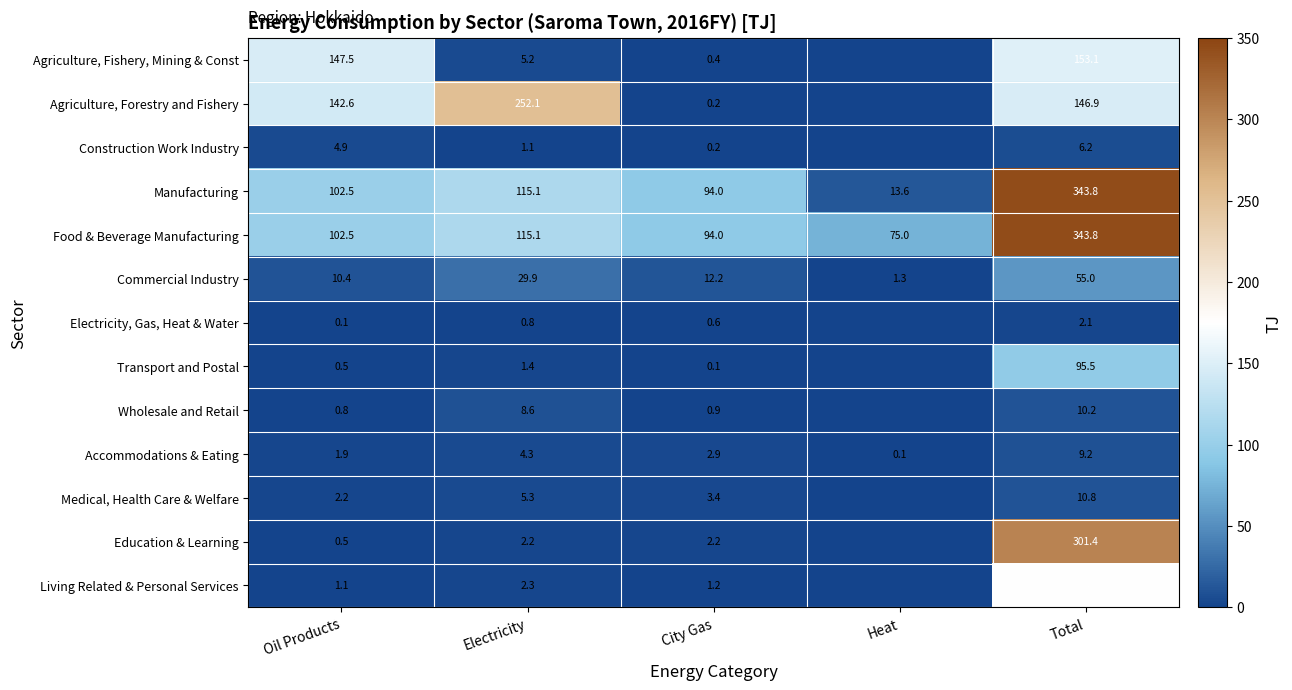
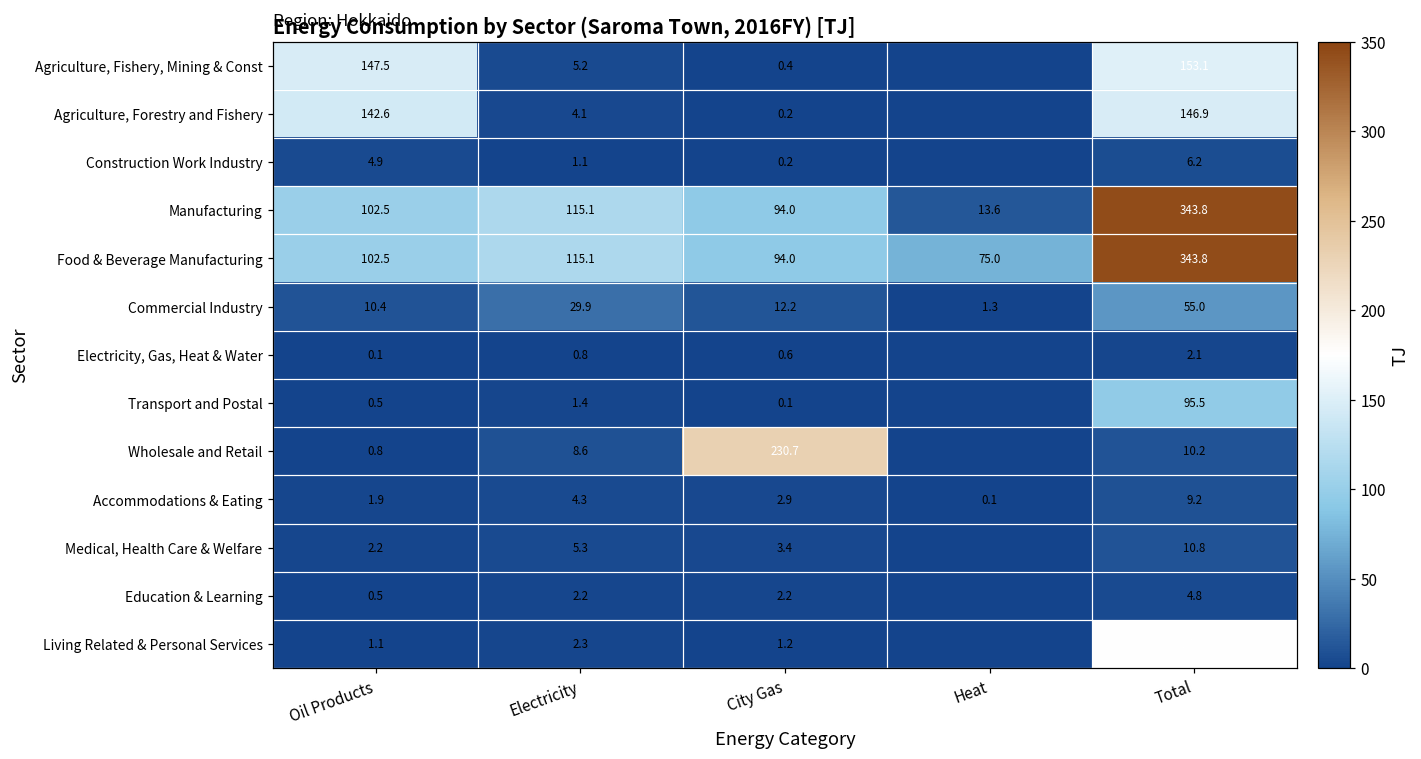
Agriculture, Forestry and Fishery, Electricity: 252.1 -> 4.1
Wholesale and Retail, City Gas: 0.9 -> 230.7
Education & Learning, Total: 301.4 -> 4.8
